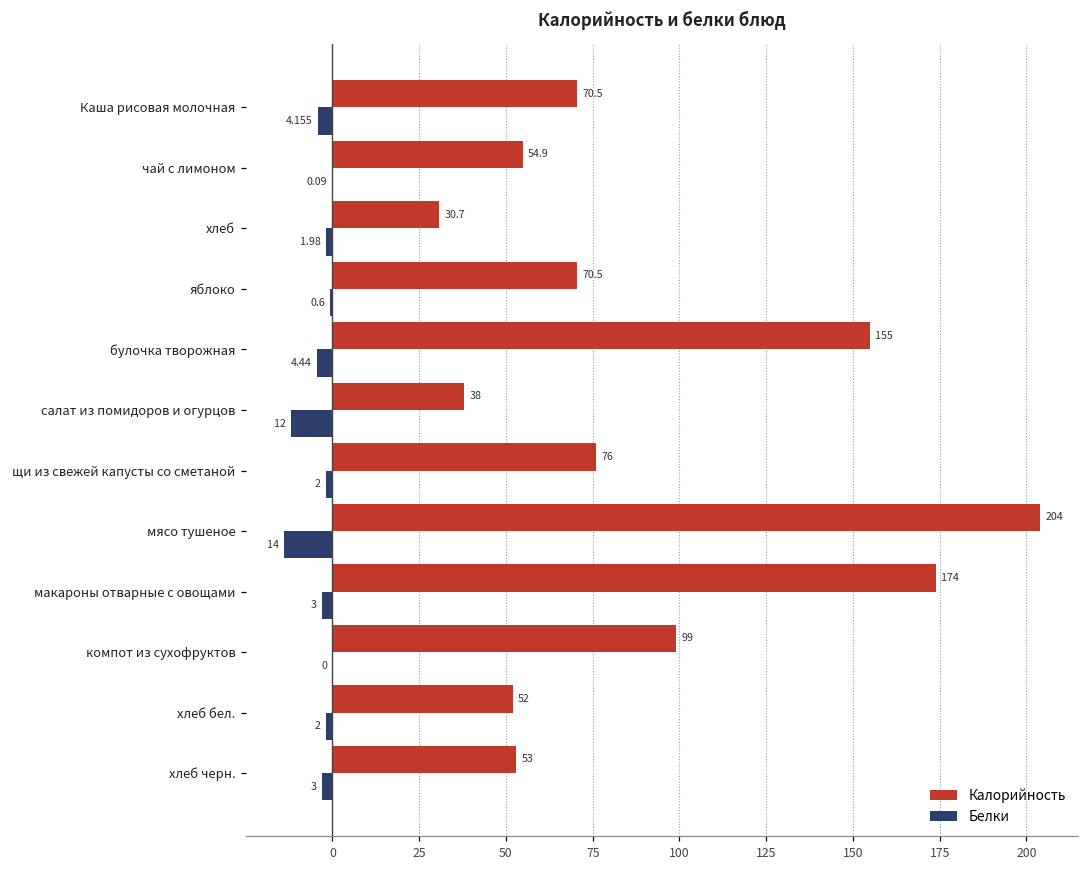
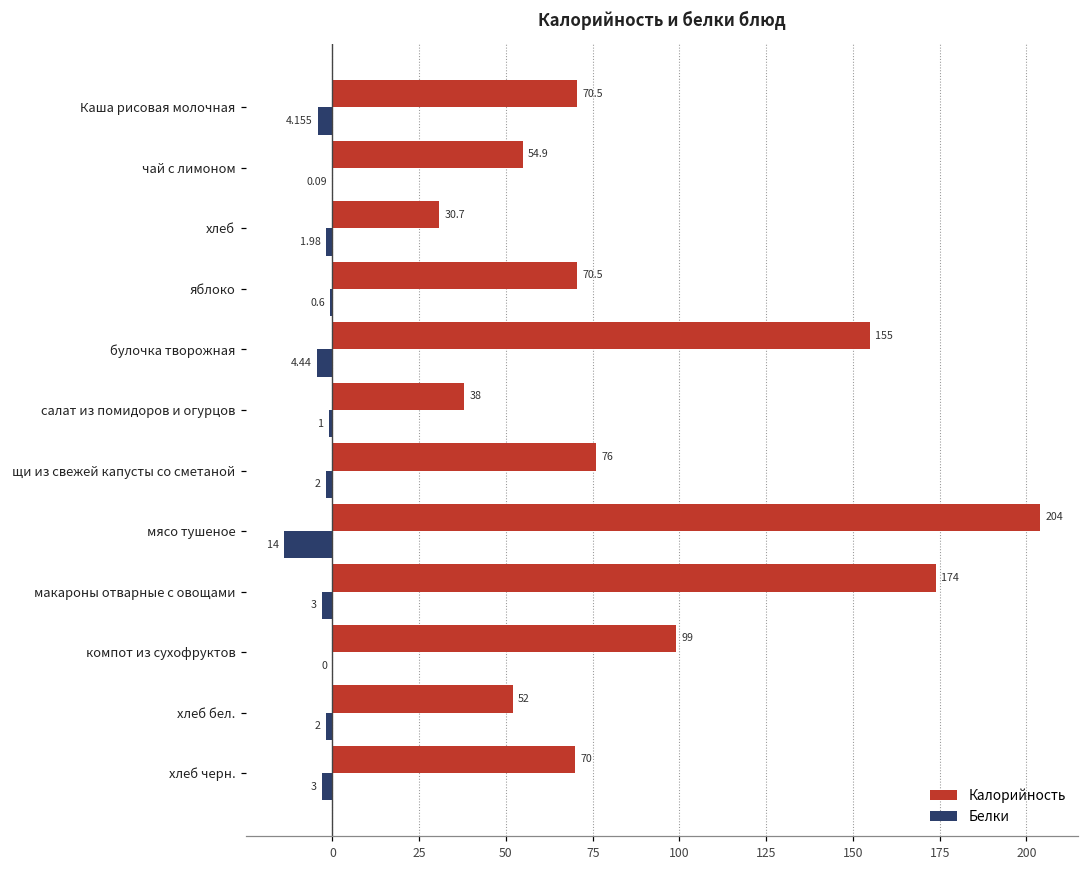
Белки, салат из помидоров и огурцов: 12 -> 1
Калорийность, хлеб черн.: 53 -> 70
